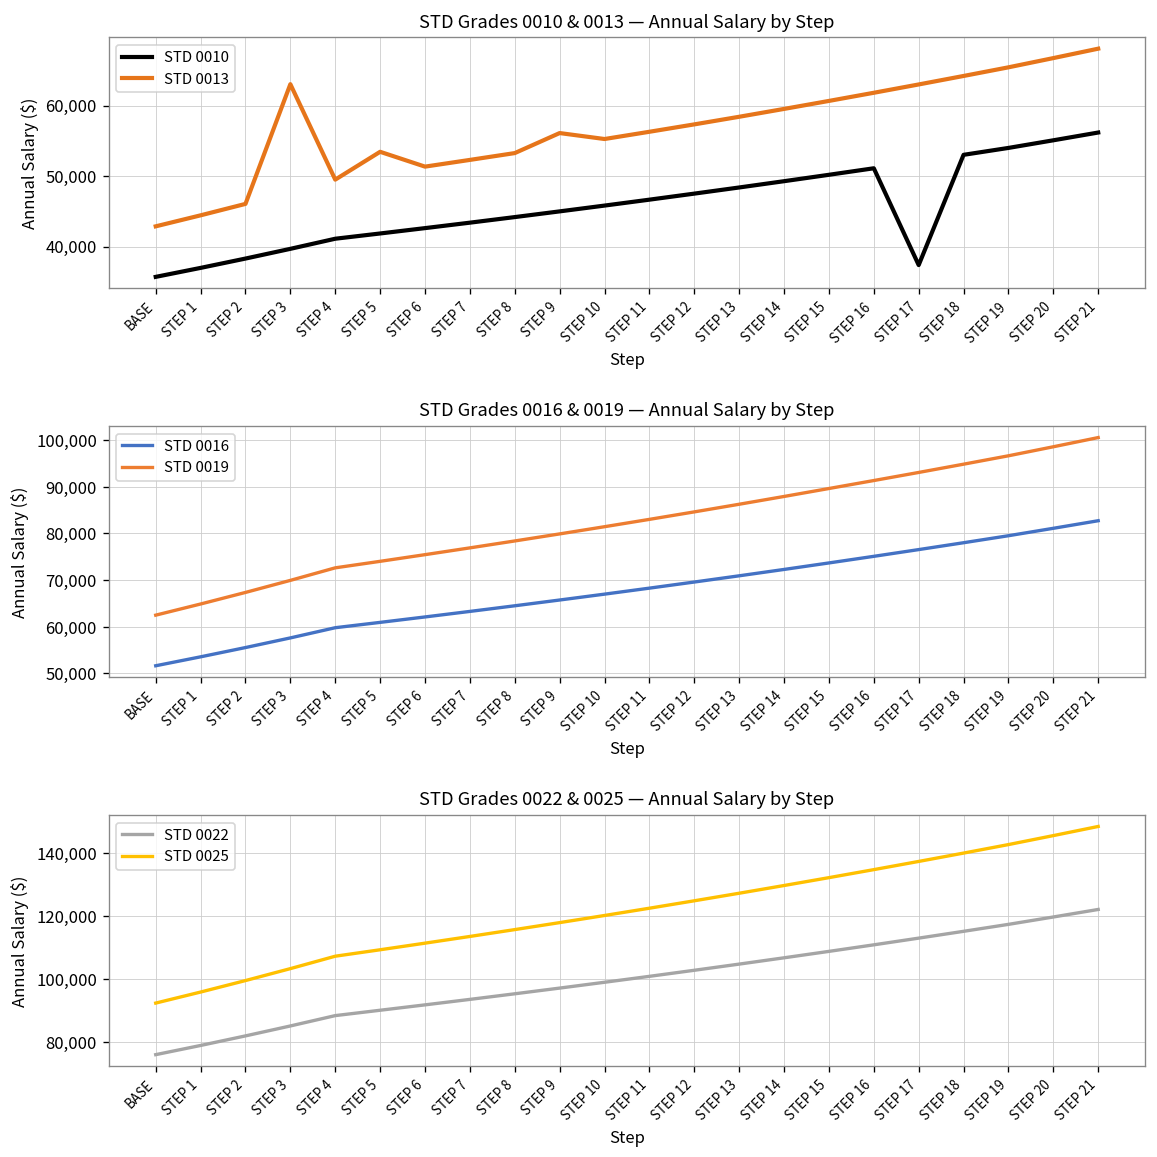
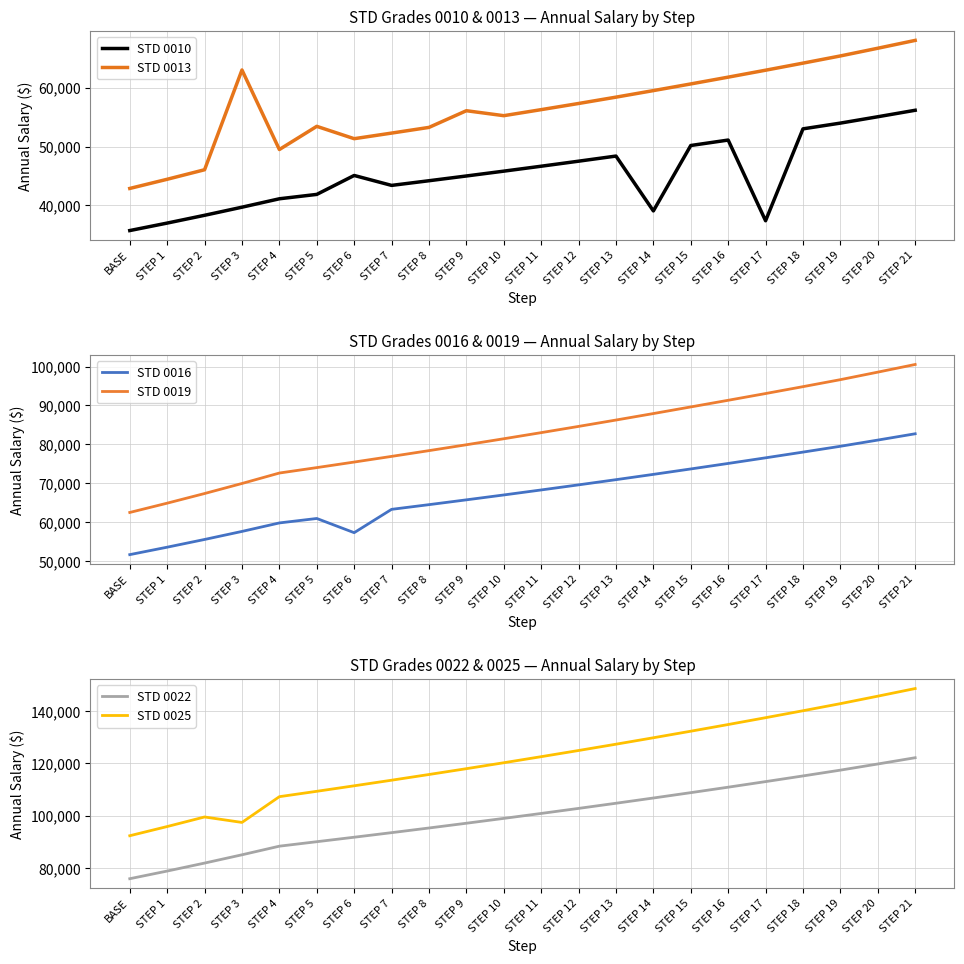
STD Grades 0010 & 0013 — Annual Salary by Step, STD 0010, STEP 6: 43,000 -> 45,000
STD Grades 0010 & 0013 — Annual Salary by Step, STD 0010, STEP 14: 49,000 -> 39,000
STD Grades 0016 & 0019 — Annual Salary by Step, STD 0016, STEP 6: 62,000 -> 57,000
STD Grades 0022 & 0025 — Annual Salary by Step, STD 0025, STEP 3: 103,000 -> 97,000
